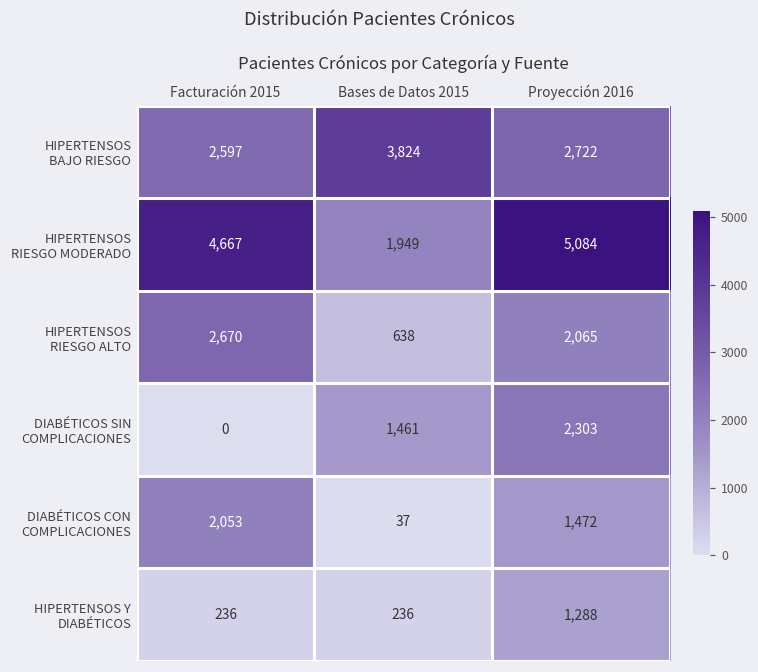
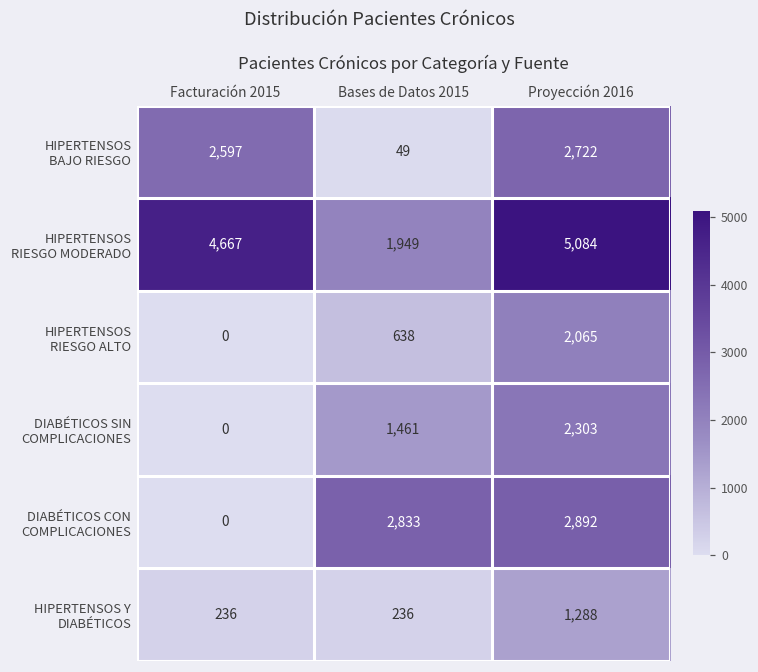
HIPERTENSOS BAJO RIESGO, Bases de Datos 2015: 3,824 -> 49
HIPERTENSOS RIESGO ALTO, Facturación 2015: 2,670 -> 0
DIABÉTICOS CON COMPLICACIONES, Facturación 2015: 2,053 -> 0
DIABÉTICOS CON COMPLICACIONES, Bases de Datos 2015: 37 -> 2,833
DIABÉTICOS CON COMPLICACIONES, Proyección 2016: 1,472 -> 2,892
